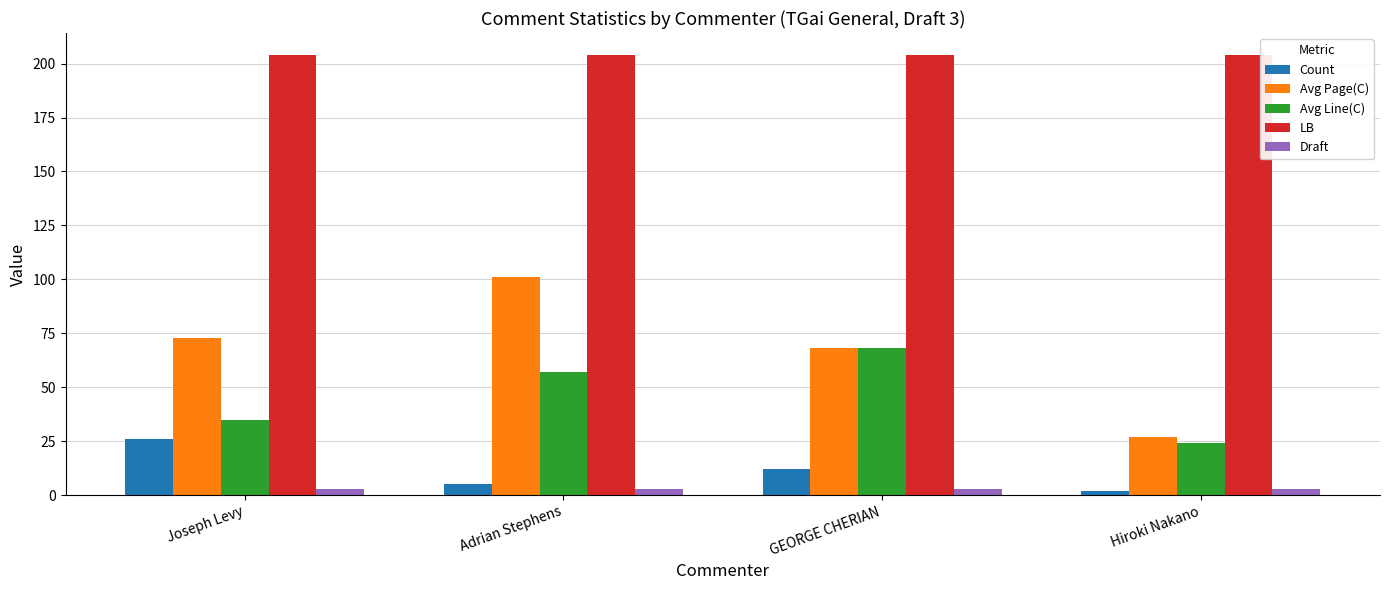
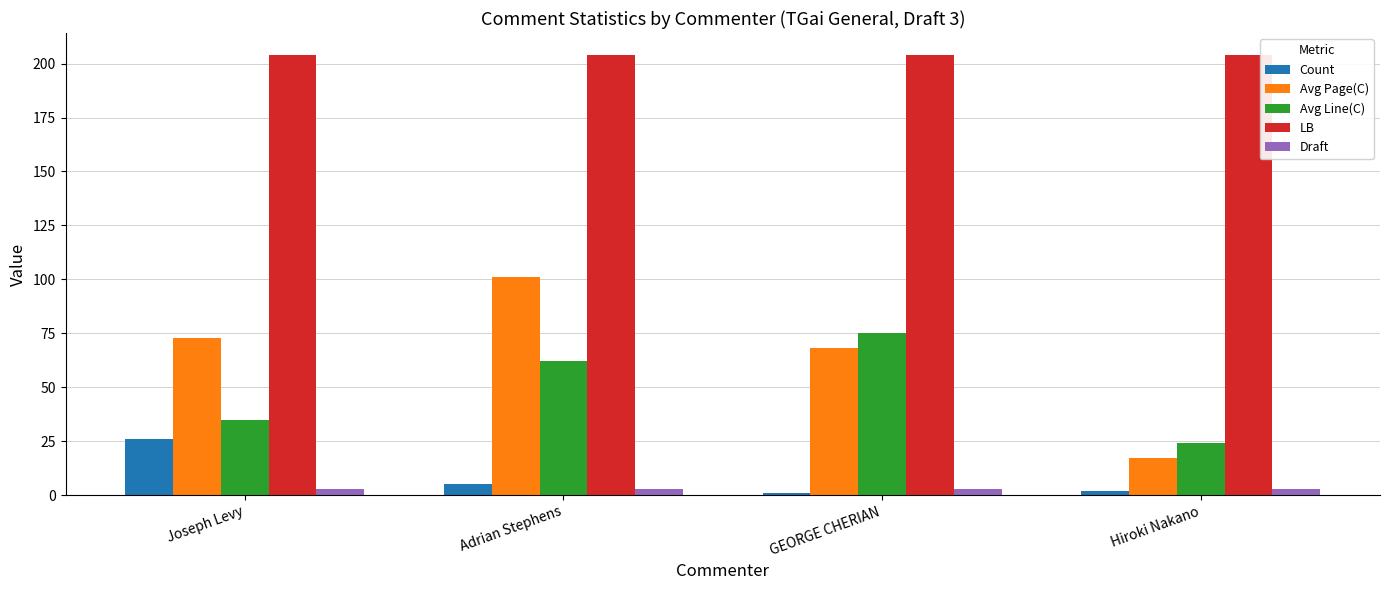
Avg Line(C), Adrian Stephens: 57 -> 62
Count, GEORGE CHERIAN: 12 -> 1
Avg Line(C), GEORGE CHERIAN: 68 -> 75
Avg Page(C), Hiroki Nakano: 27 -> 17
